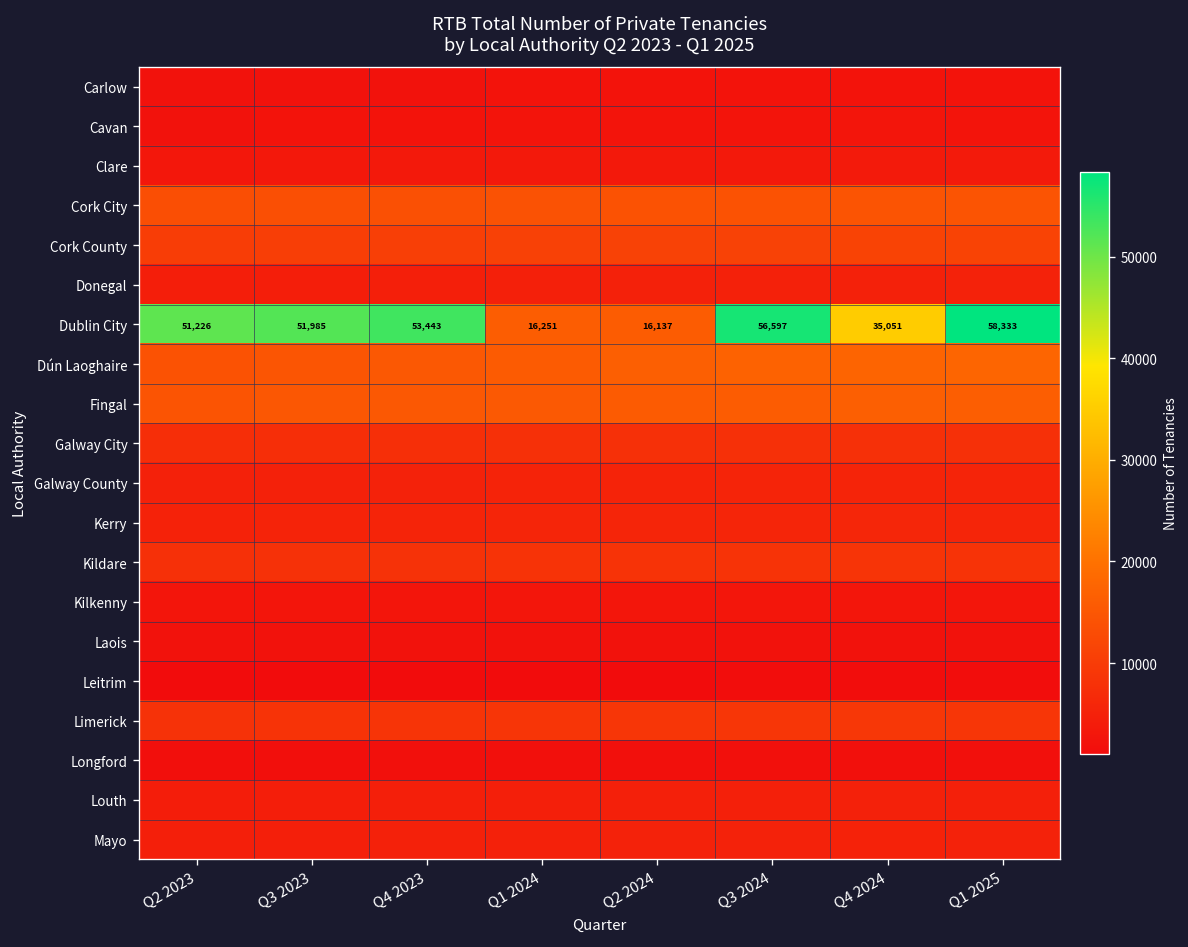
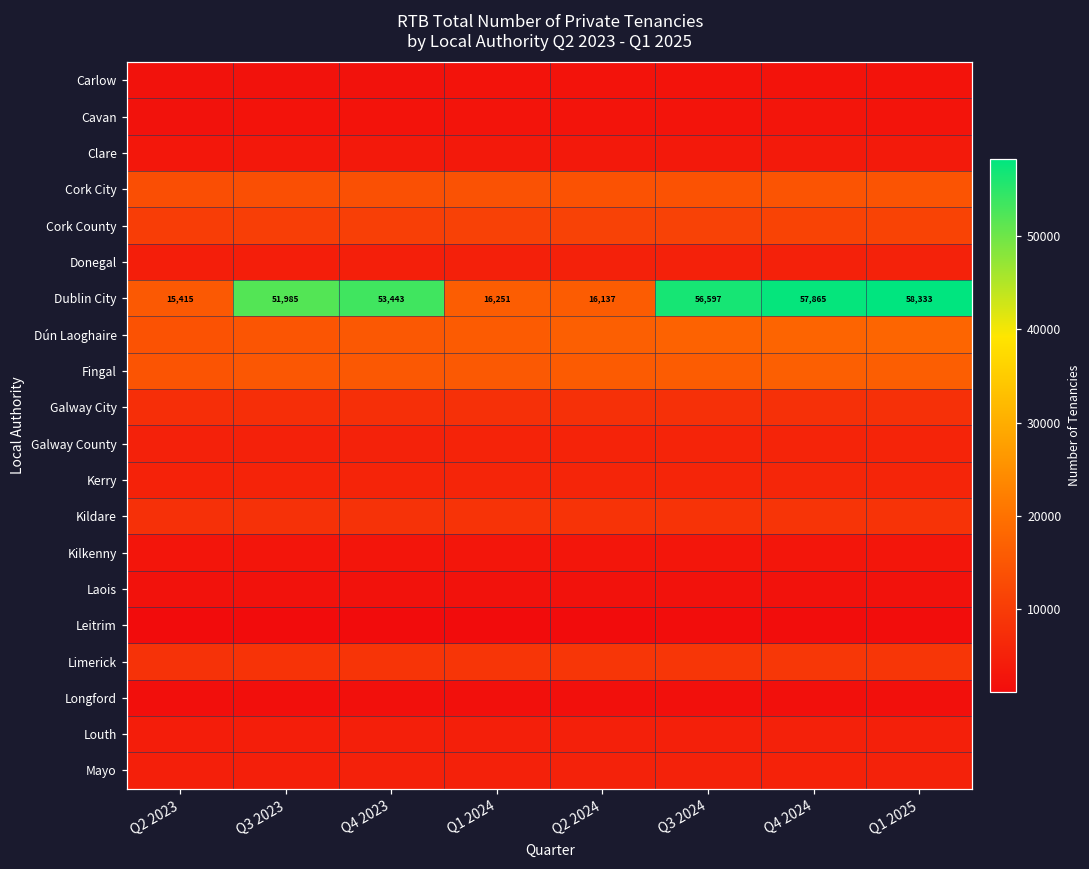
Dublin City, Q2 2023: 51,226 -> 15,415
Dublin City, Q4 2024: 35,051 -> 57,865
